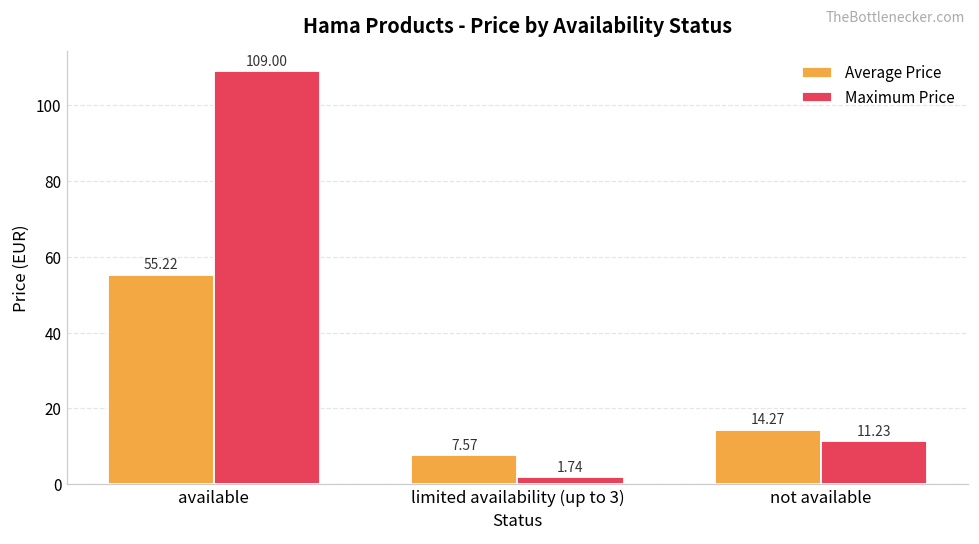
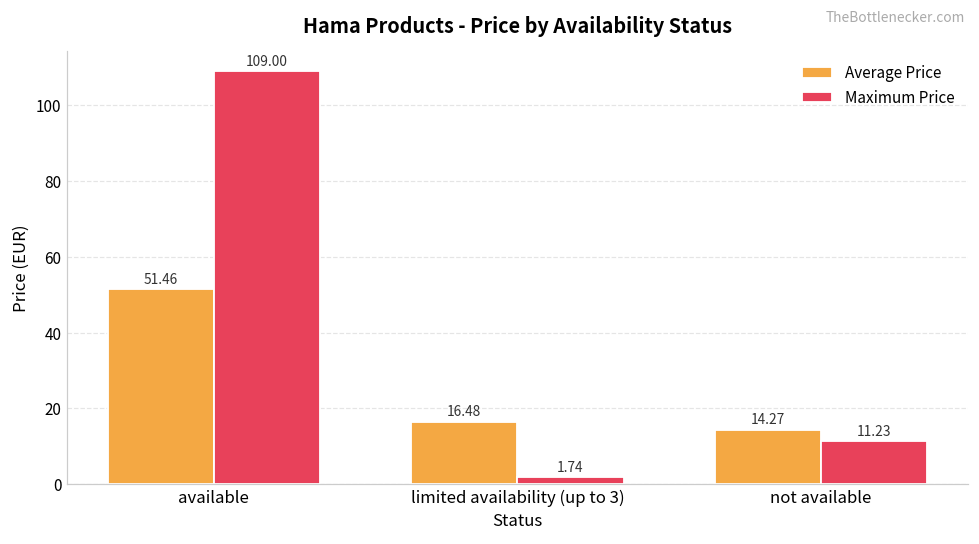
Average Price, available: 55.22 -> 51.46
Average Price, limited availability (up to 3): 7.57 -> 16.48
